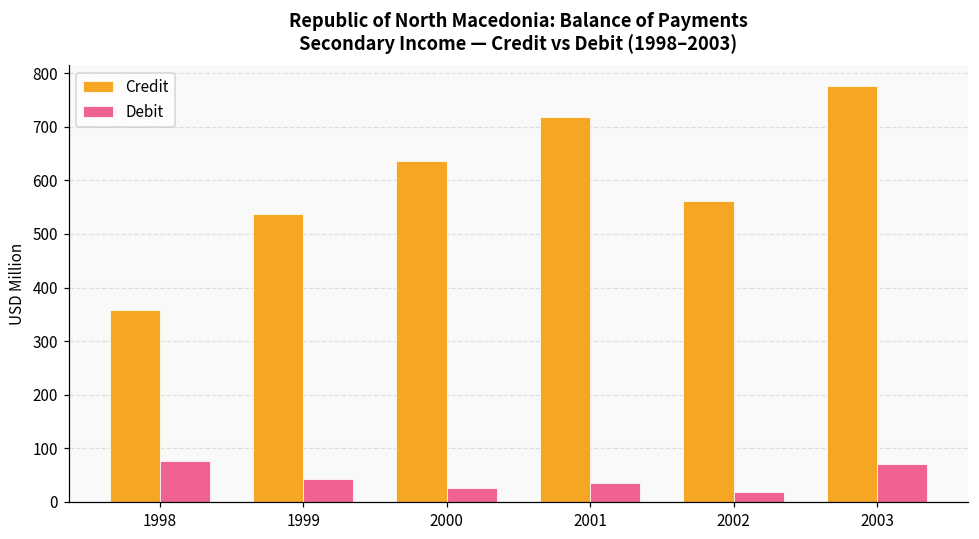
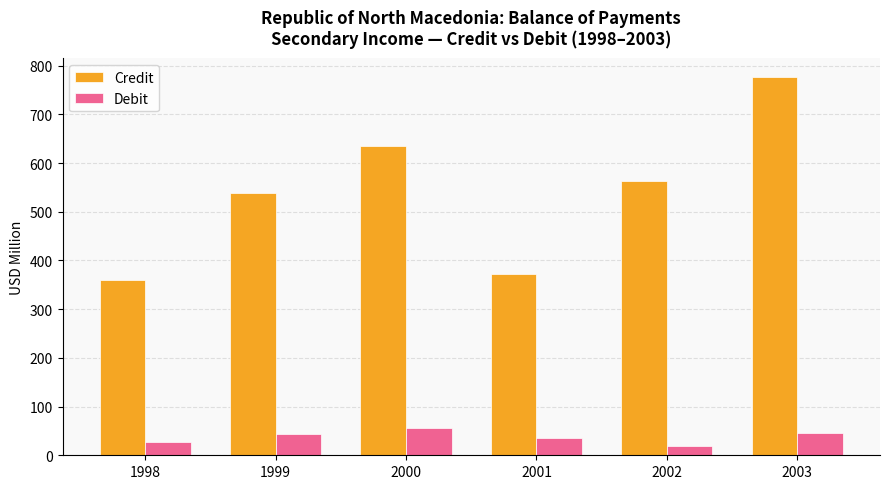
Debit, 1998: 80 -> 30
Debit, 2000: 30 -> 60
Credit, 2001: 720 -> 370
Debit, 2003: 70 -> 50
